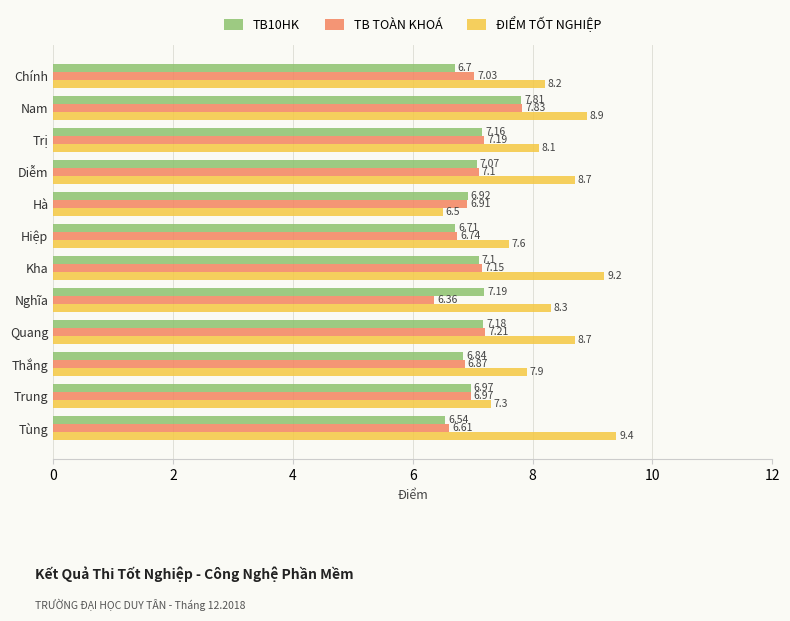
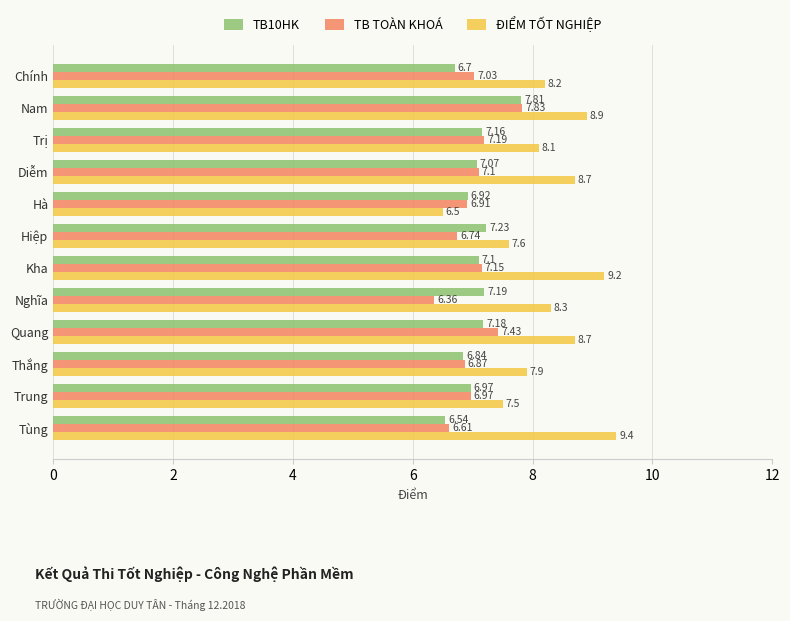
TB10HK, Hiệp: 6.71 -> 7.23
TB TOÀN KHOÁ, Quang: 7.21 -> 7.43
ĐIỂM TỐT NGHIỆP, Trung: 7.3 -> 7.5
